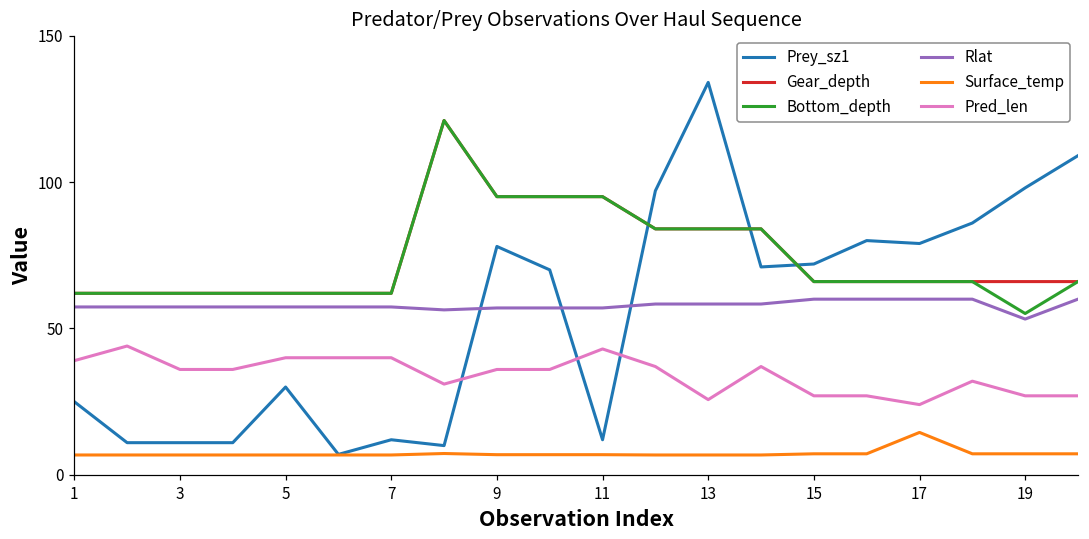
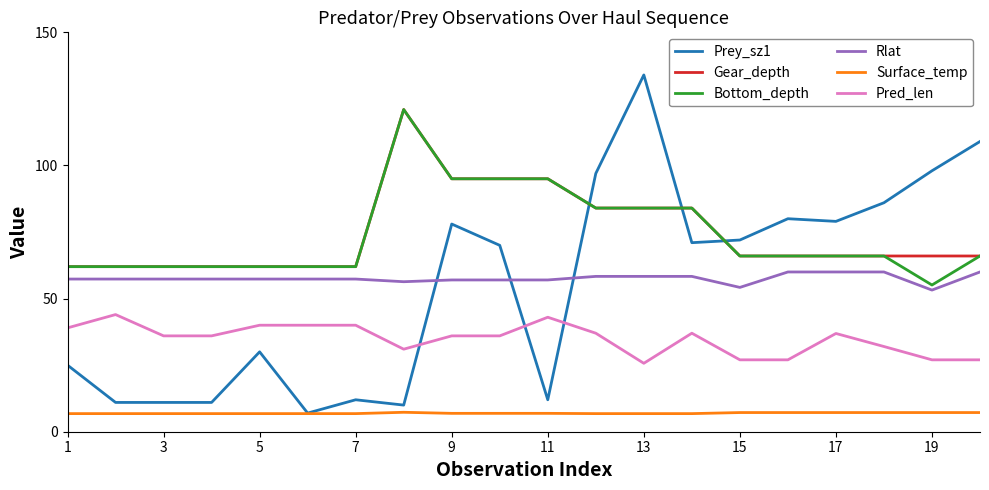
Rlat, 15: 60 -> 54
Surface_temp, 17: 15 -> 7
Pred_len, 17: 24 -> 37
